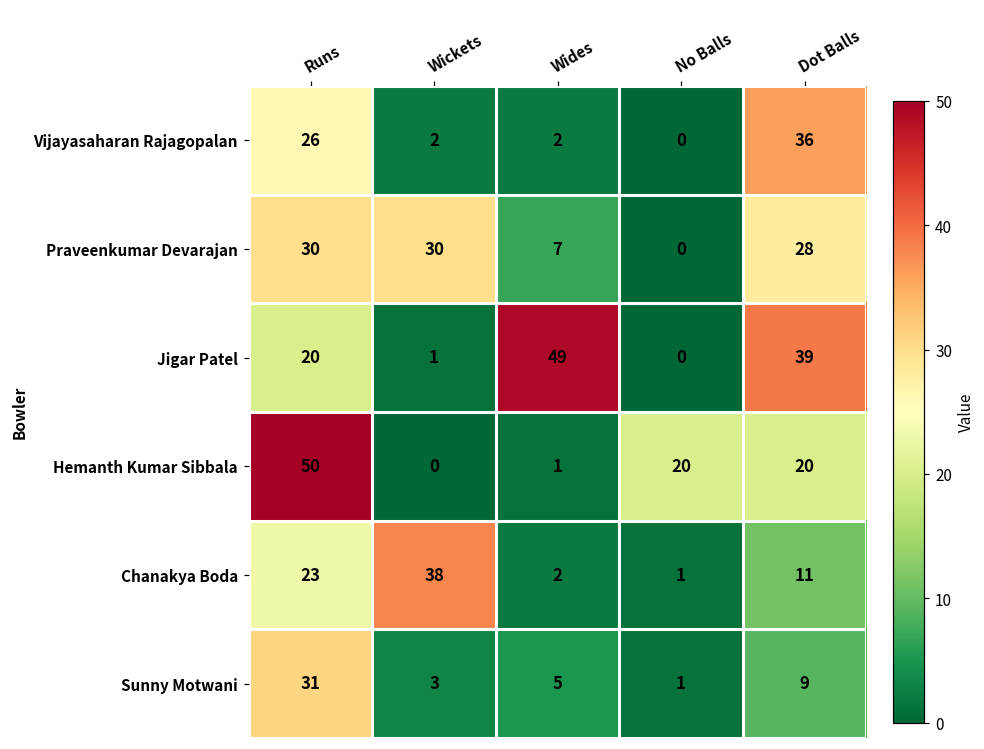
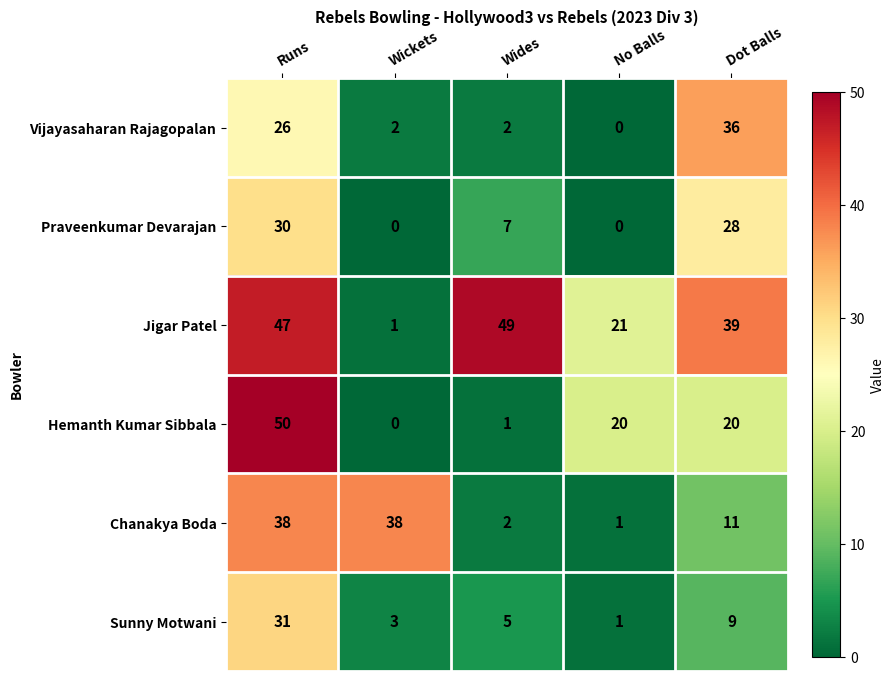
Praveenkumar Devarajan, Wickets: 30 -> 0
Jigar Patel, Runs: 20 -> 47
Jigar Patel, No Balls: 0 -> 21
Chanakya Boda, Runs: 23 -> 38
